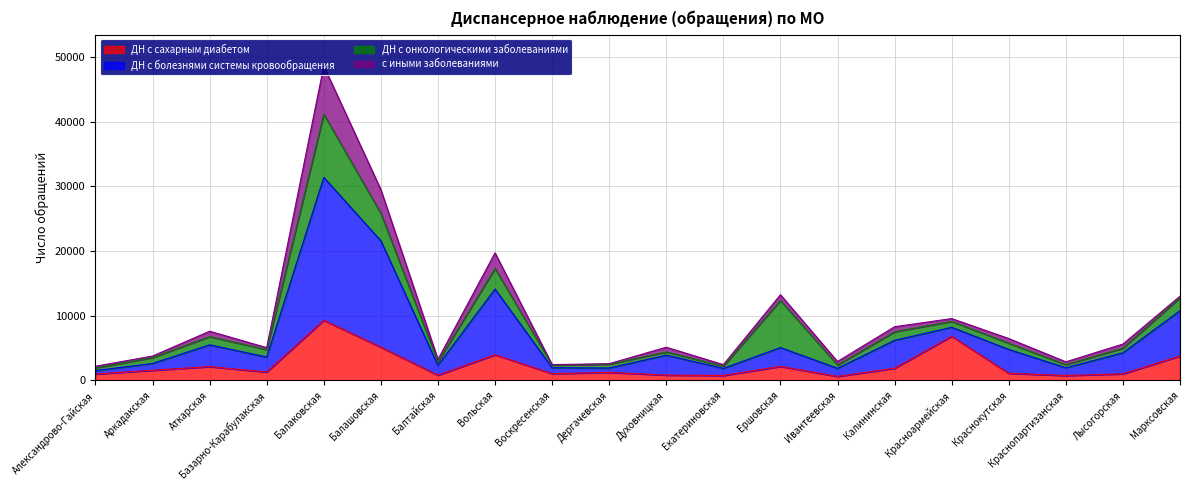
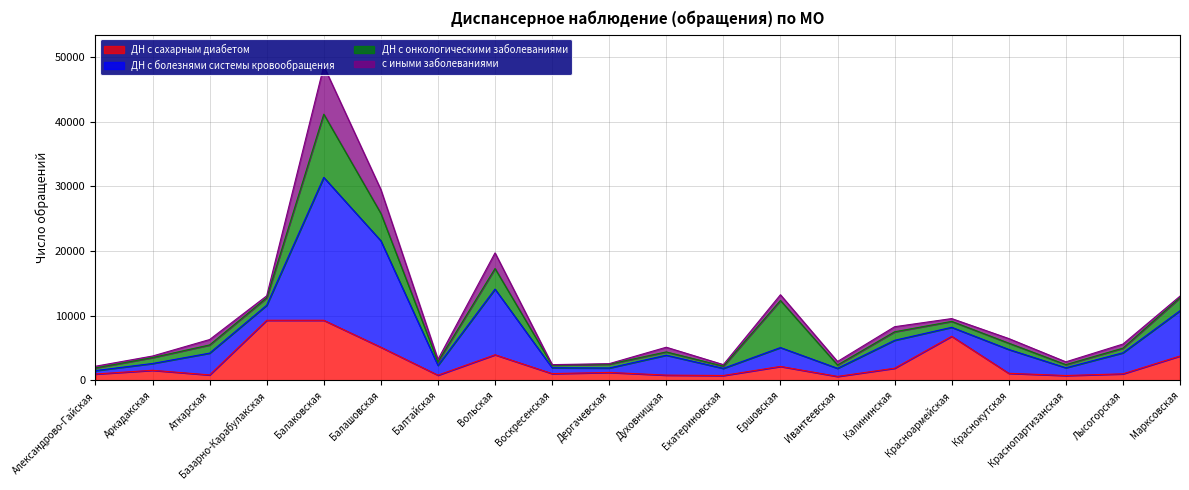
ДН с сахарным диабетом, Аткарская: 2000 -> 1000
ДН с сахарным диабетом, Базарно-Карабулакская: 1000 -> 9000
